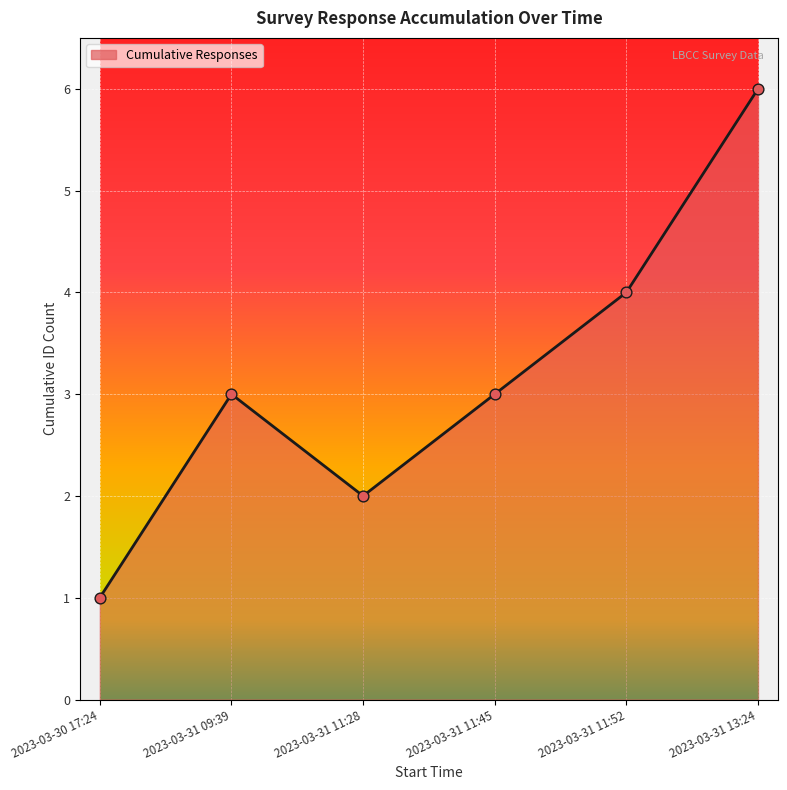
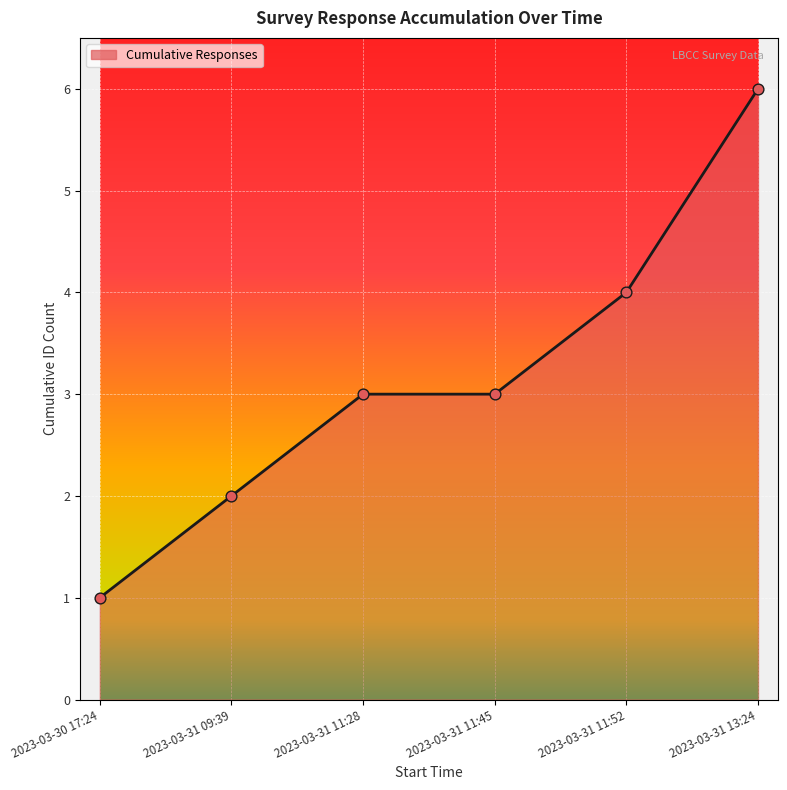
2023-03-31 09:39: 3 -> 2
2023-03-31 11:28: 2 -> 3
